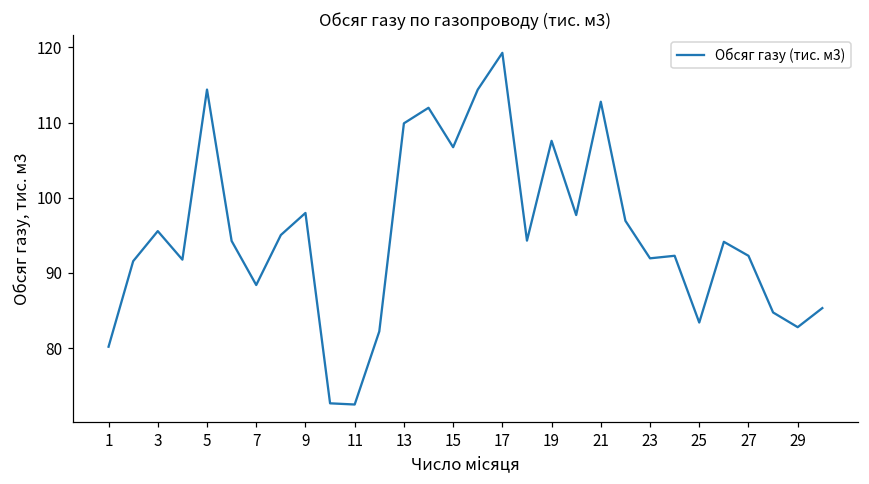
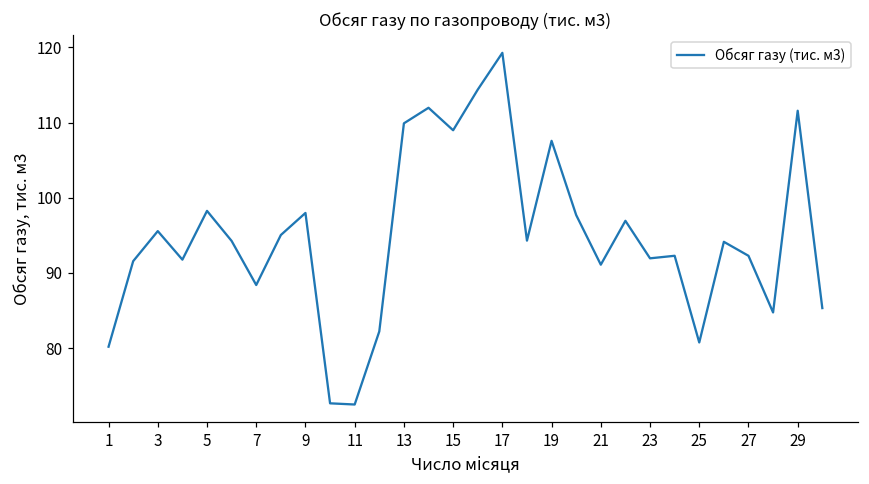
5: 114 -> 98
15: 107 -> 109
21: 113 -> 91
25: 83 -> 81
29: 83 -> 112
